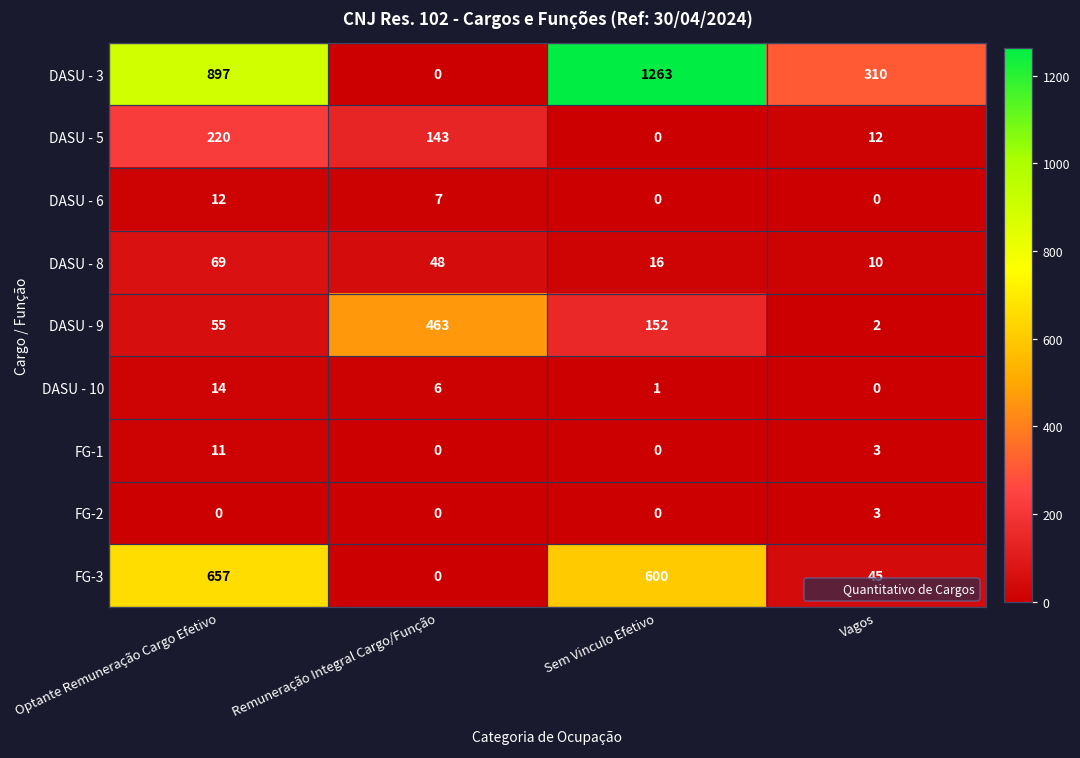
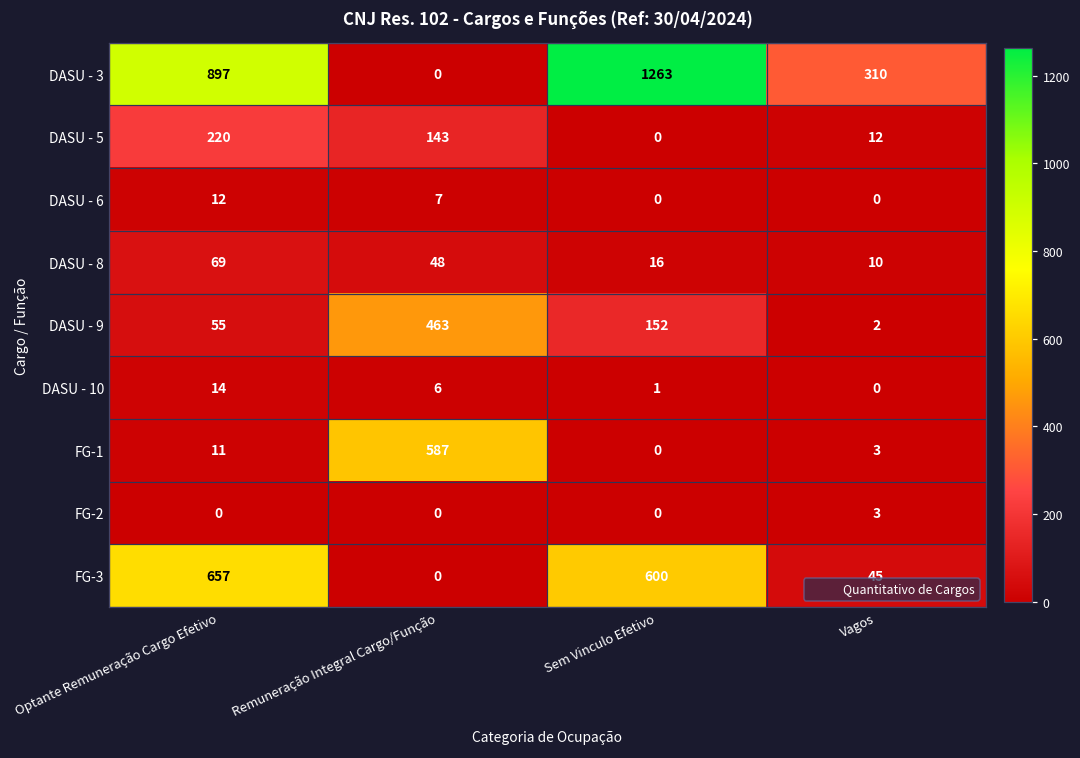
FG-1, Remuneração Integral Cargo/Função: 0 -> 587
